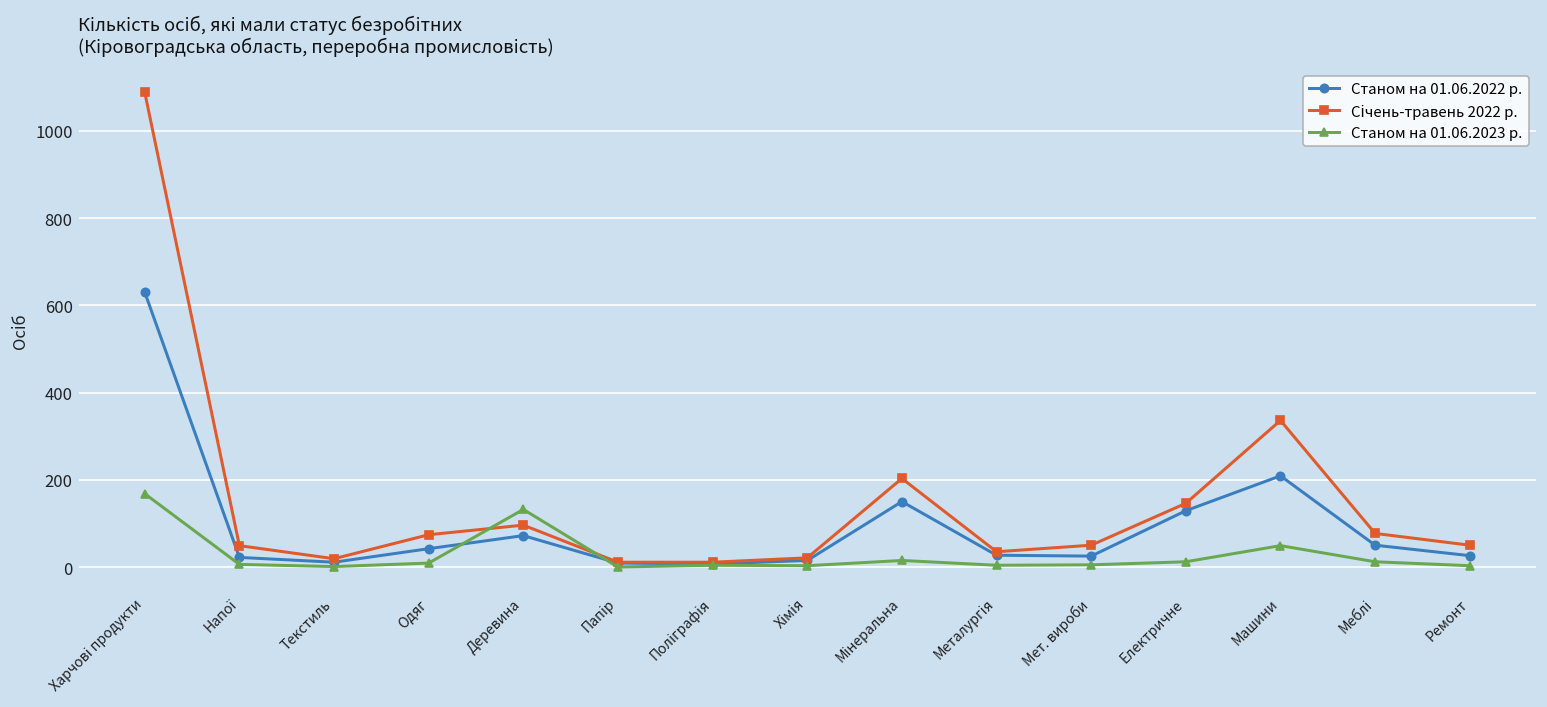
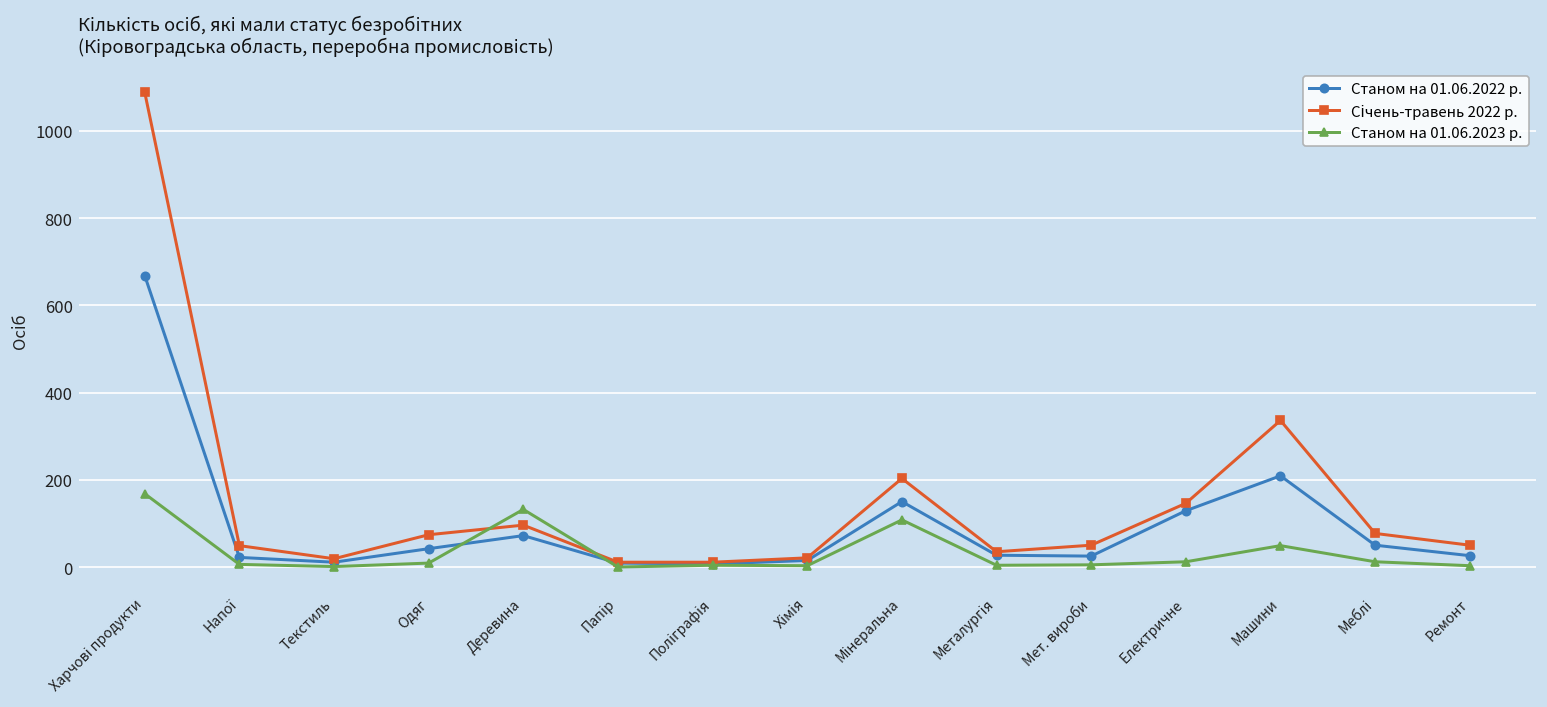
Станом на 01.06.2022 р., Харчові продукти: 630 -> 670
Станом на 01.06.2023 р., Мінеральна: 20 -> 110
